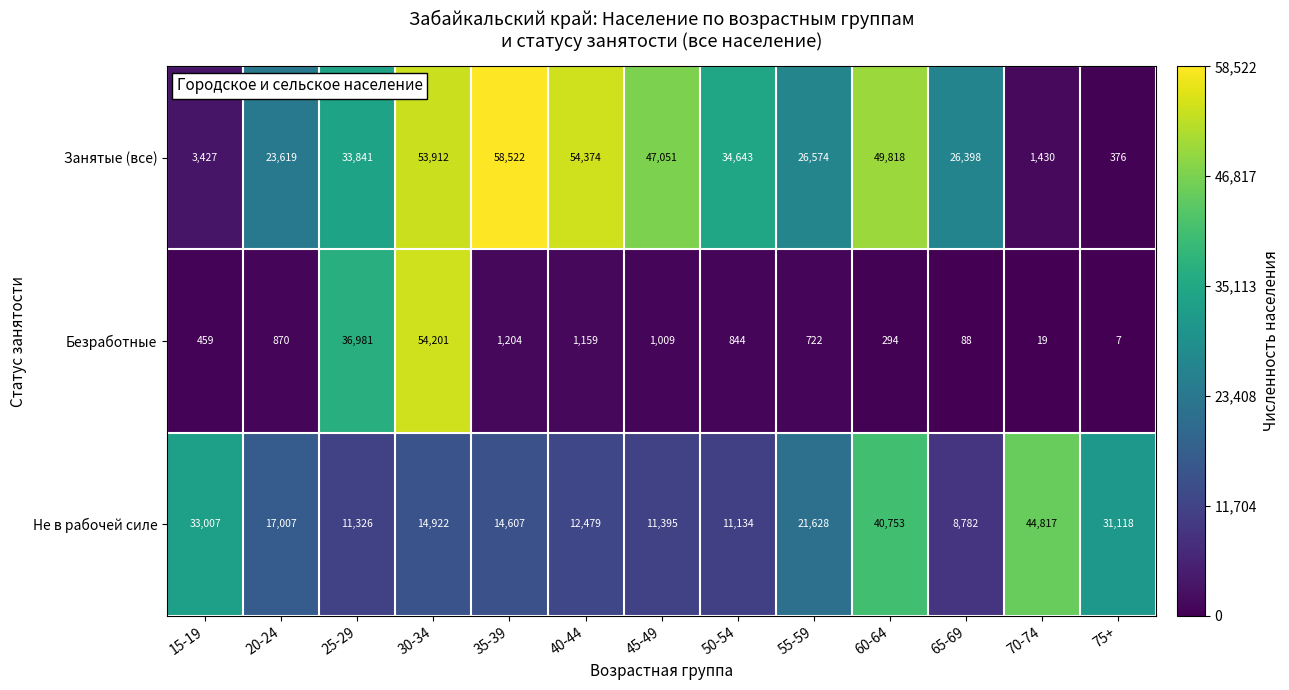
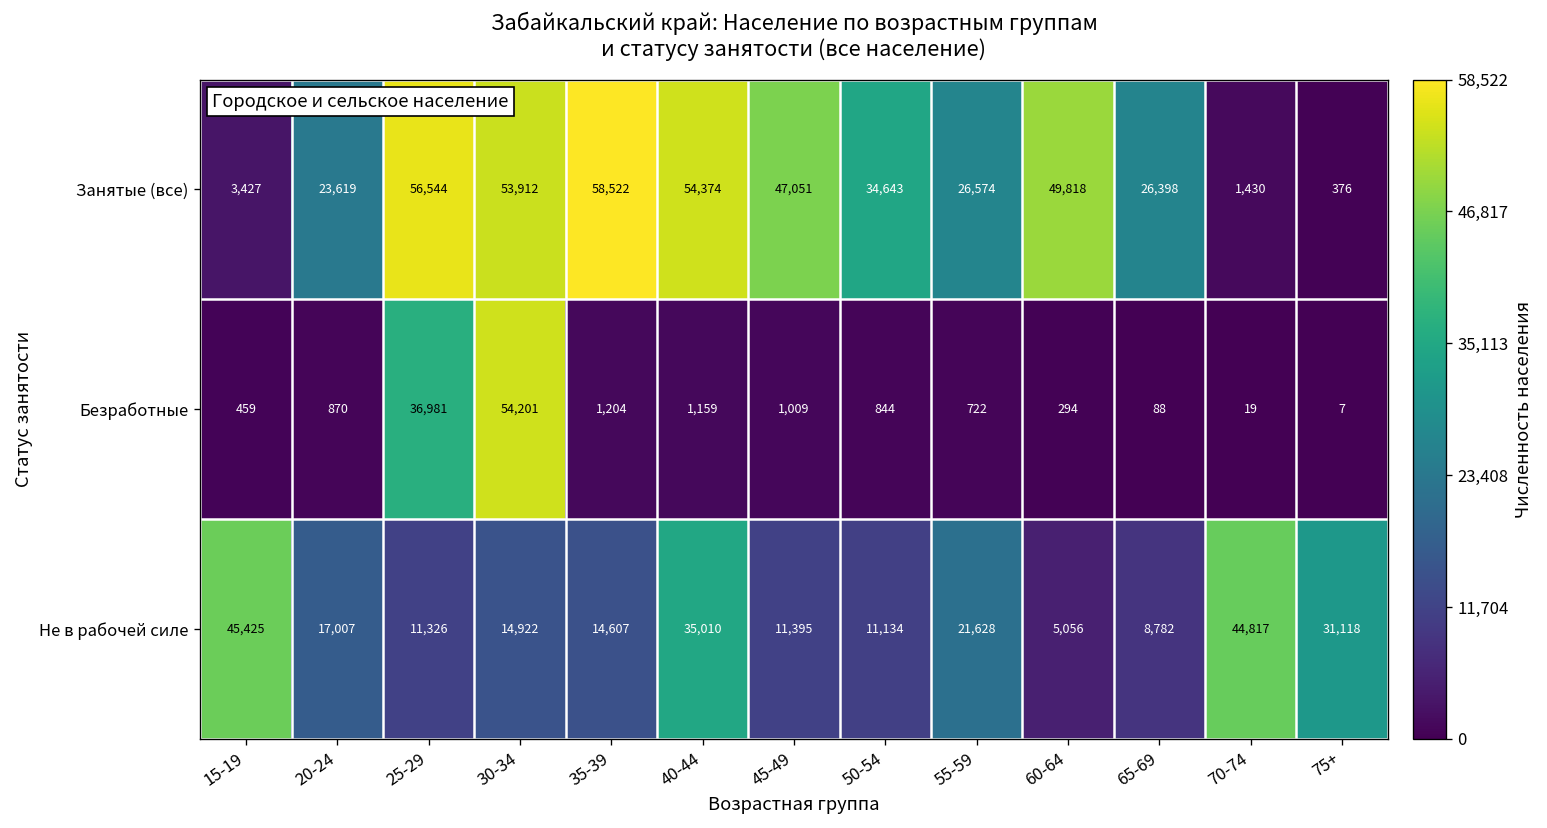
Занятые (все), 25-29: 33,841 -> 56,544
Не в рабочей силе, 15-19: 33,007 -> 45,425
Не в рабочей силе, 40-44: 12,479 -> 35,010
Не в рабочей силе, 60-64: 40,753 -> 5,056
